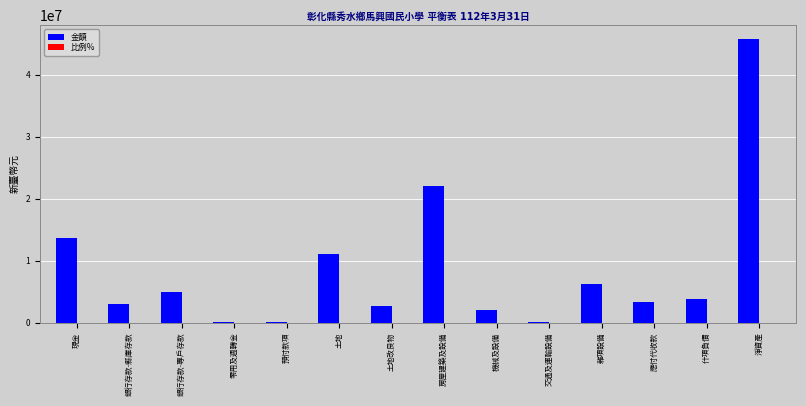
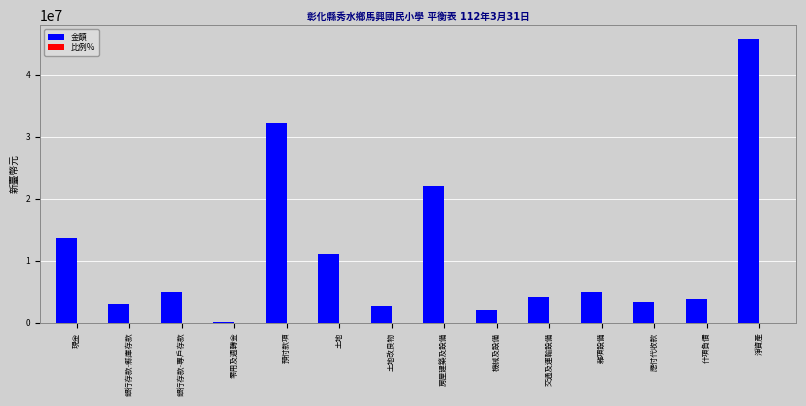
金額, 預付款項: 0 -> 32000000
金額, 交通及運輸設備: 0 -> 4000000
金額, 雜項設備: 6000000 -> 5000000
